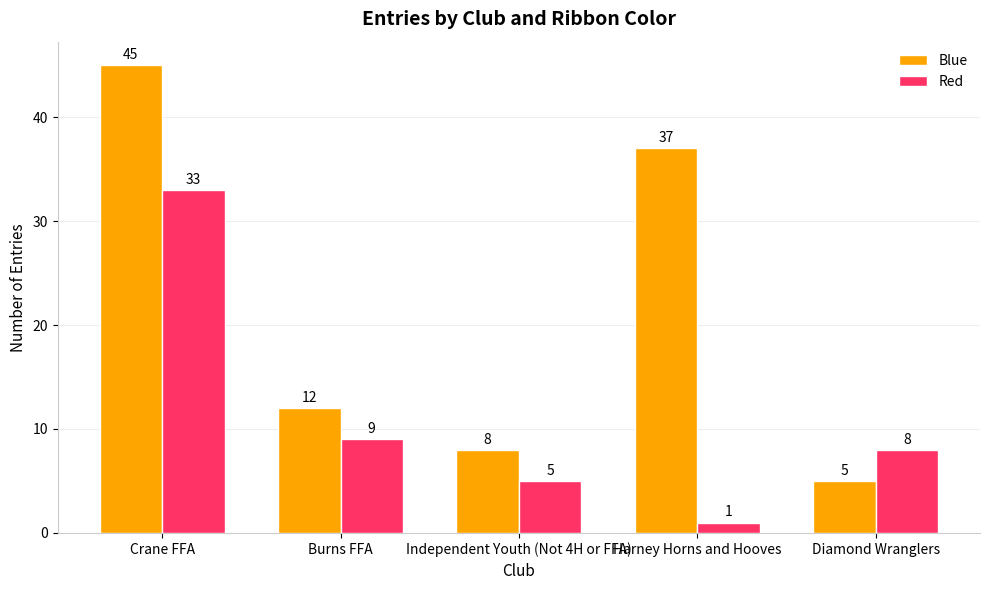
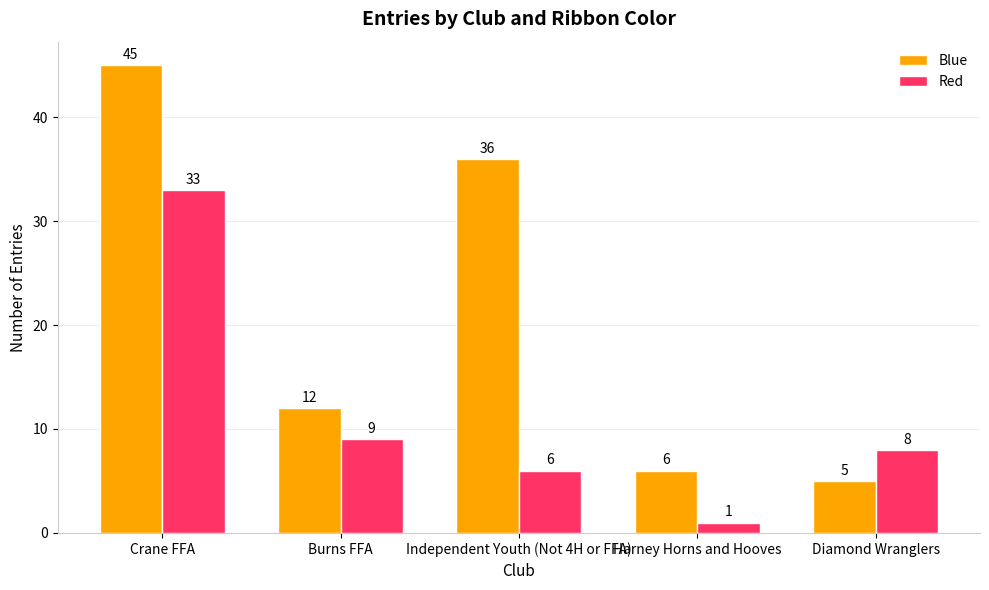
Blue, Independent Youth (Not 4H or FFA): 8 -> 36
Red, Independent Youth (Not 4H or FFA): 5 -> 6
Blue, Harney Horns and Hooves: 37 -> 6
